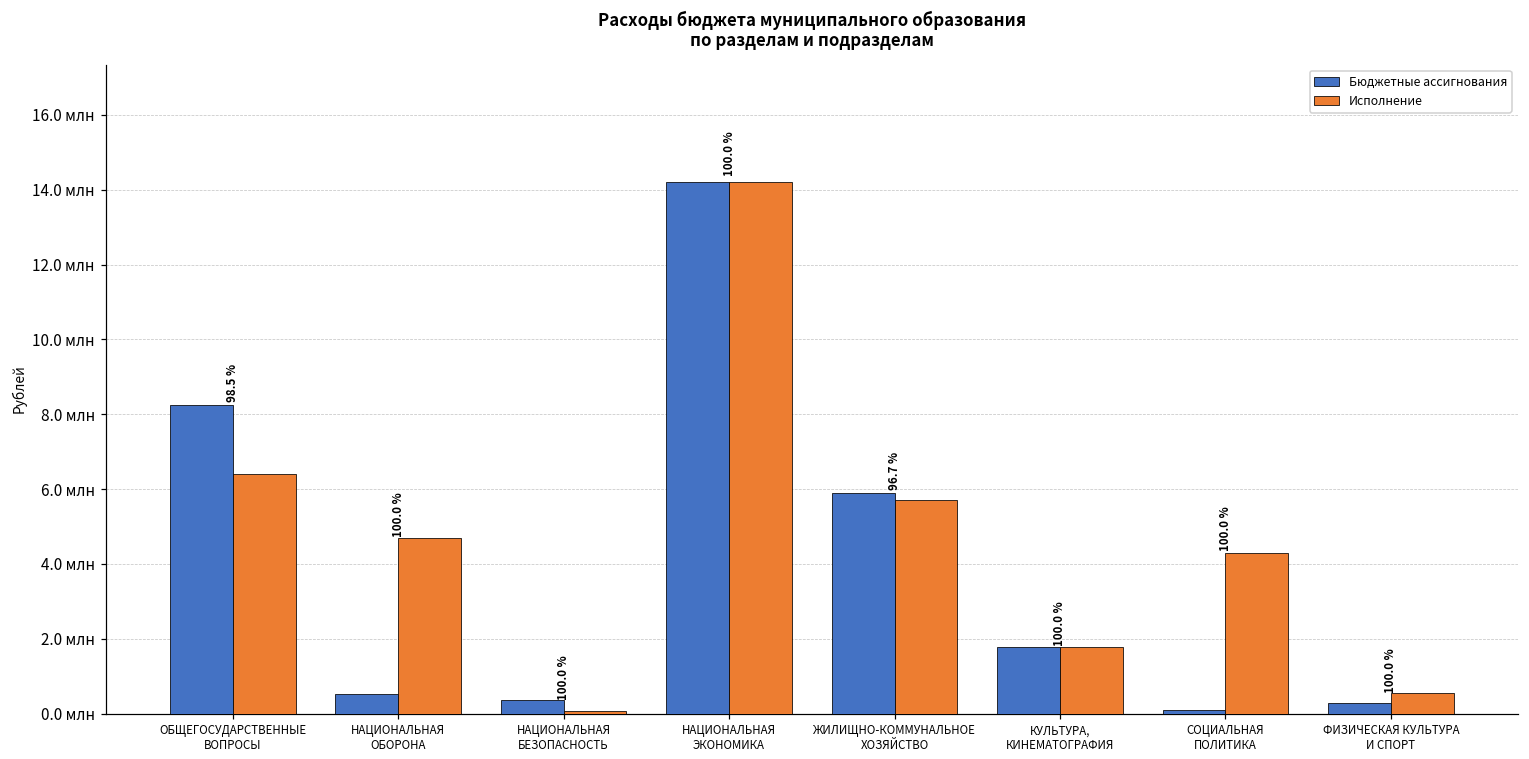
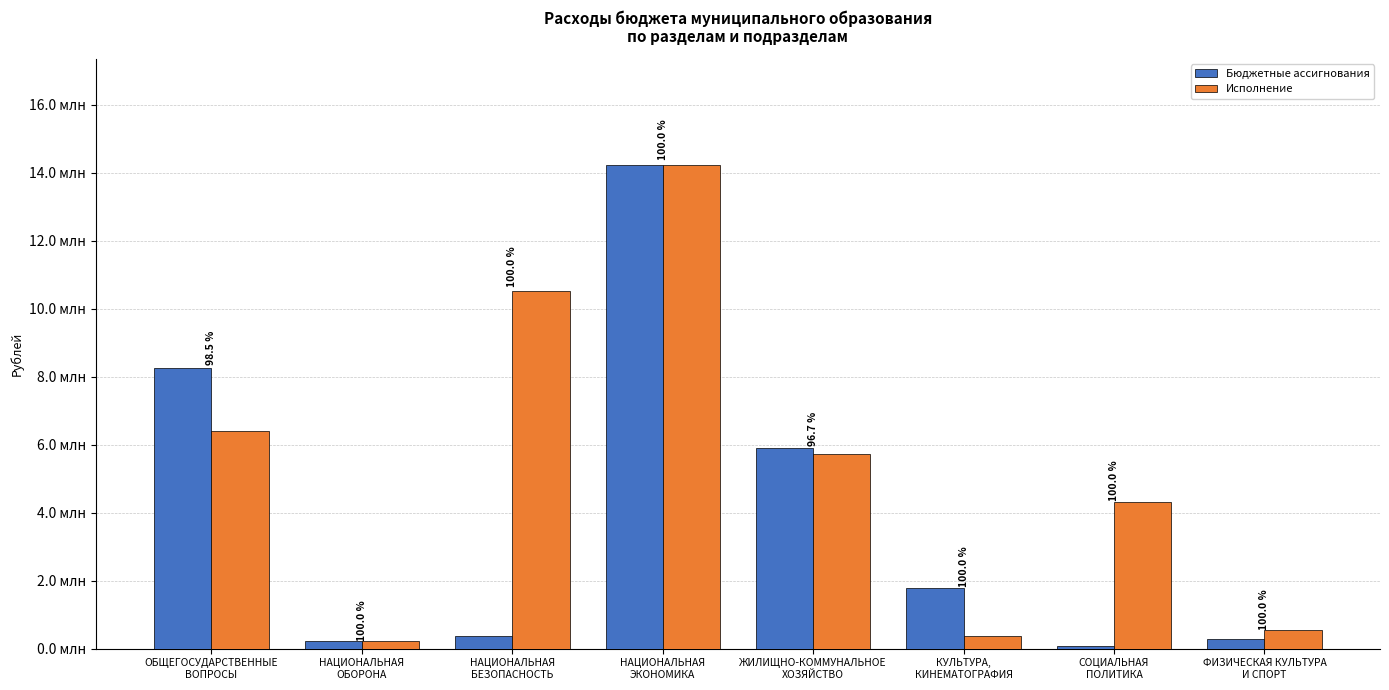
Бюджетные ассигнования, НАЦИОНАЛЬНАЯ ОБОРОНА: 0.5 млн -> 0.2 млн
Исполнение, НАЦИОНАЛЬНАЯ ОБОРОНА: 4.7 млн -> 0.2 млн
Исполнение, НАЦИОНАЛЬНАЯ БЕЗОПАСНОСТЬ: 0.1 млн -> 10.5 млн
Исполнение, КУЛЬТУРА, КИНЕМАТОГРАФИЯ: 1.8 млн -> 0.4 млн
